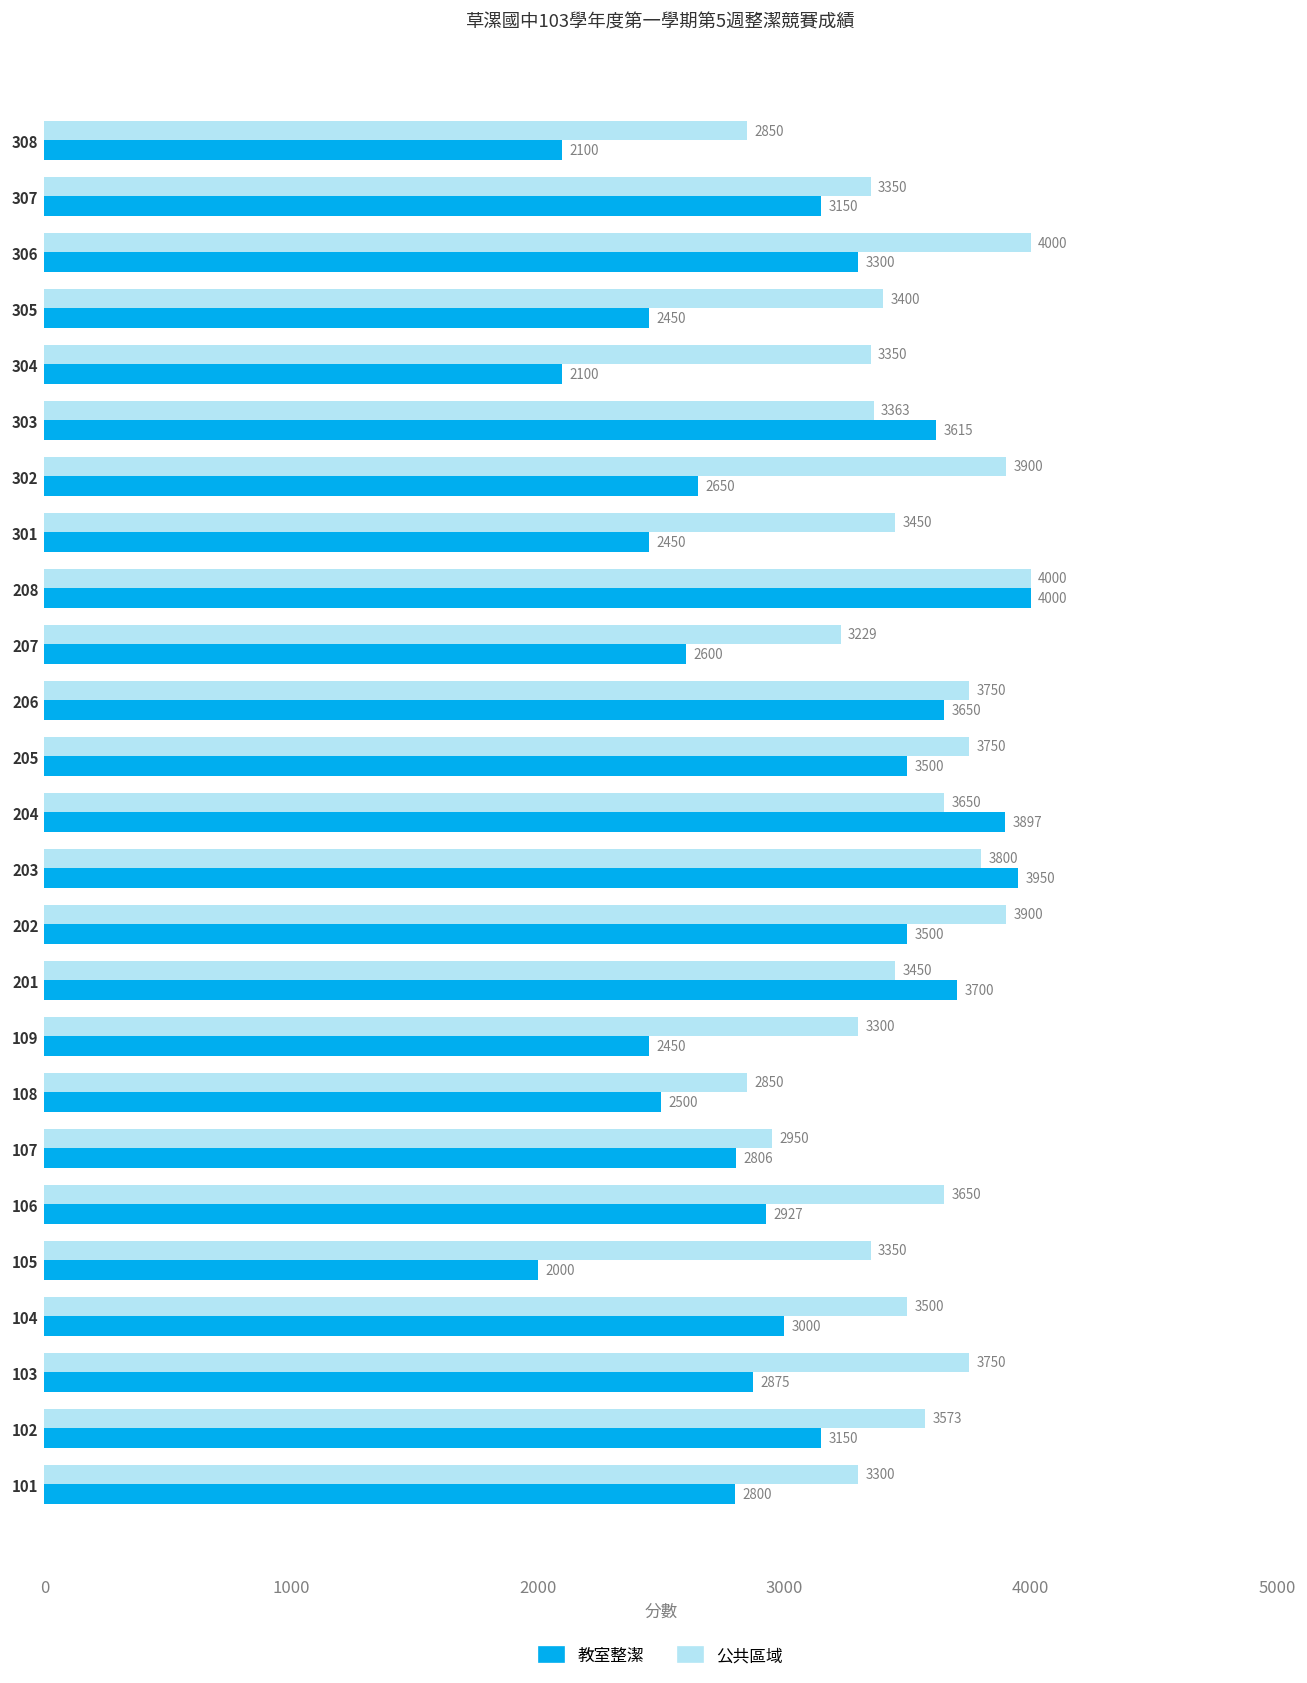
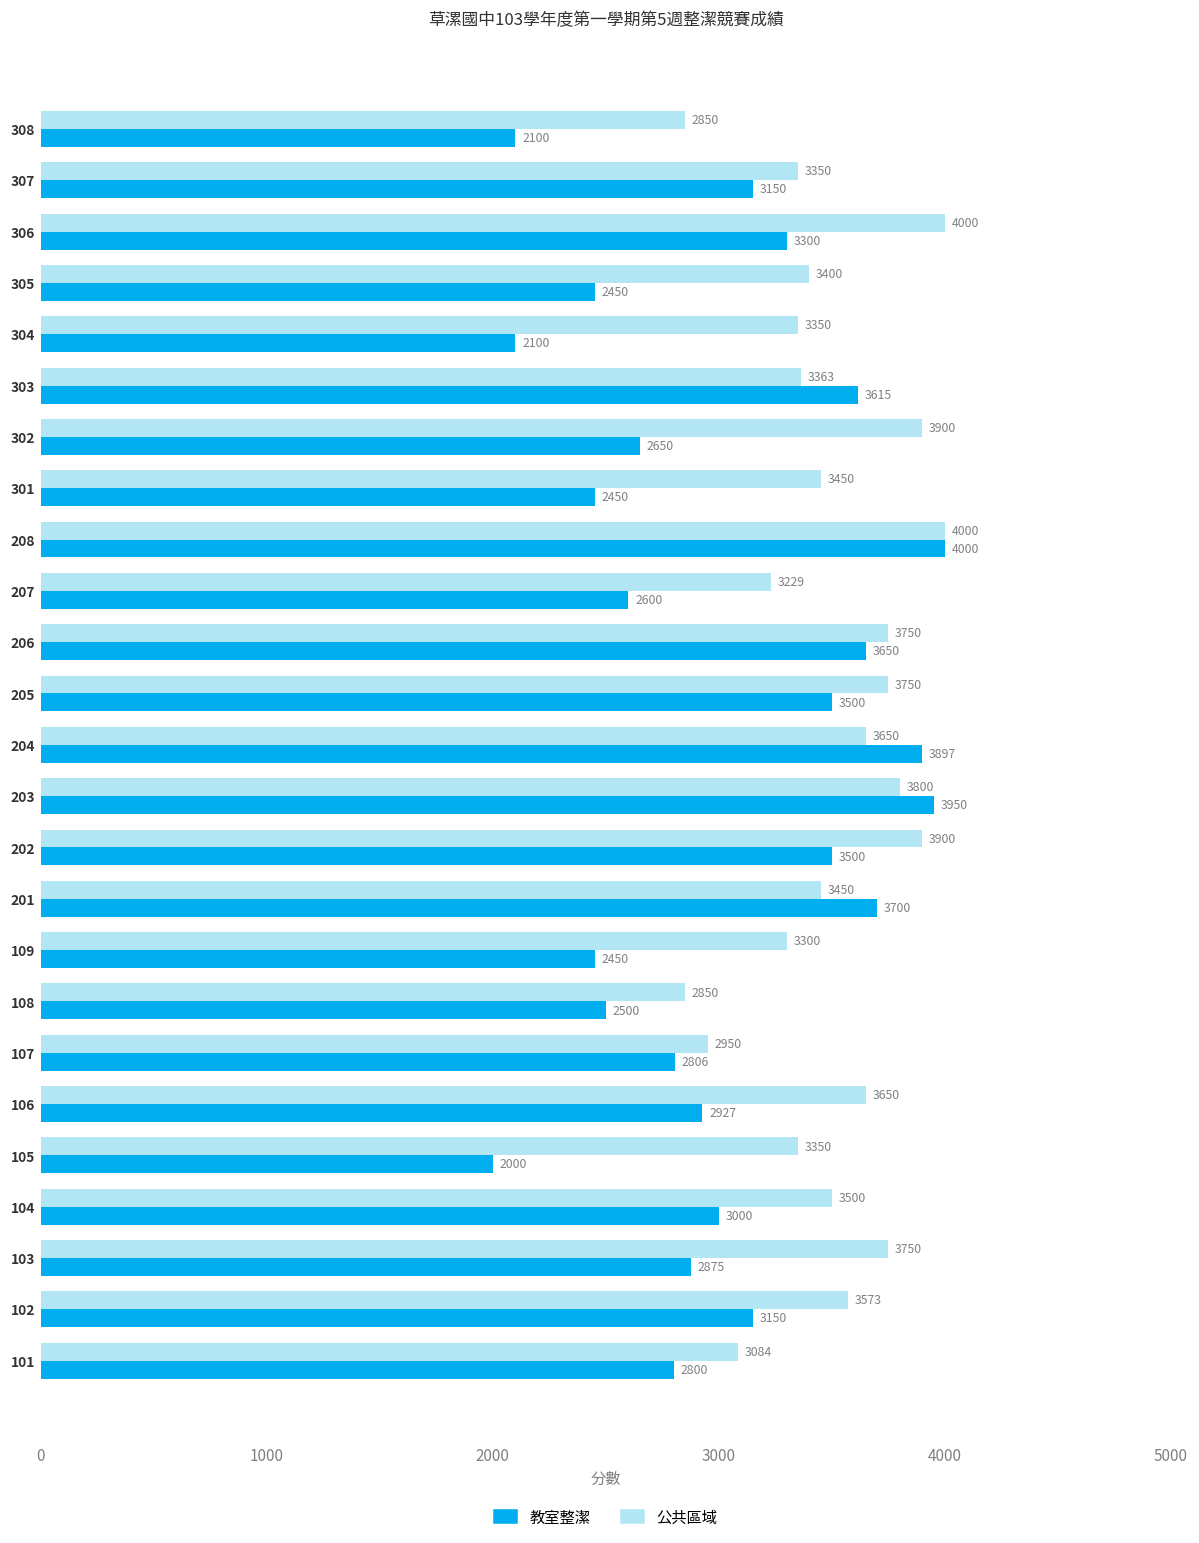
公共區域, 101: 3300 -> 3084
